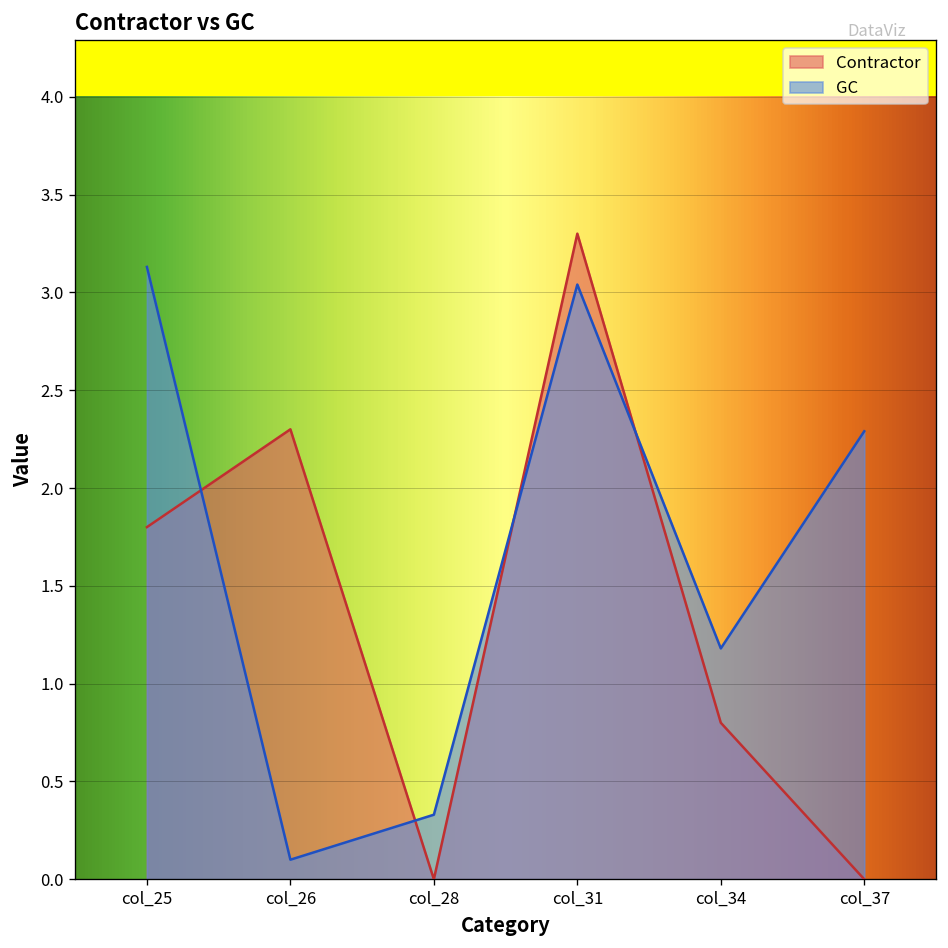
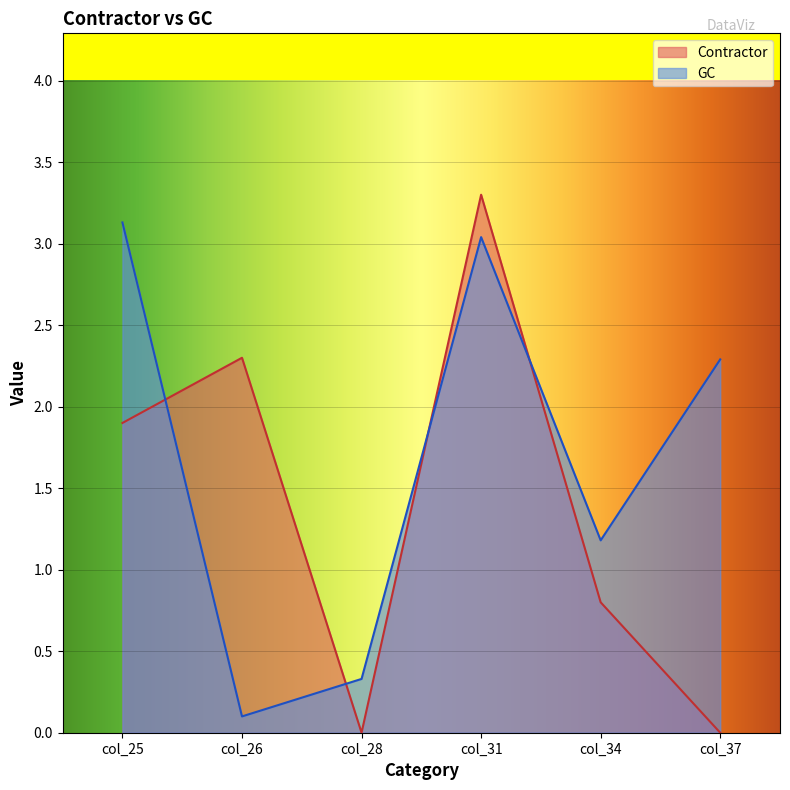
Contractor, col_25: 1.8 -> 1.9
